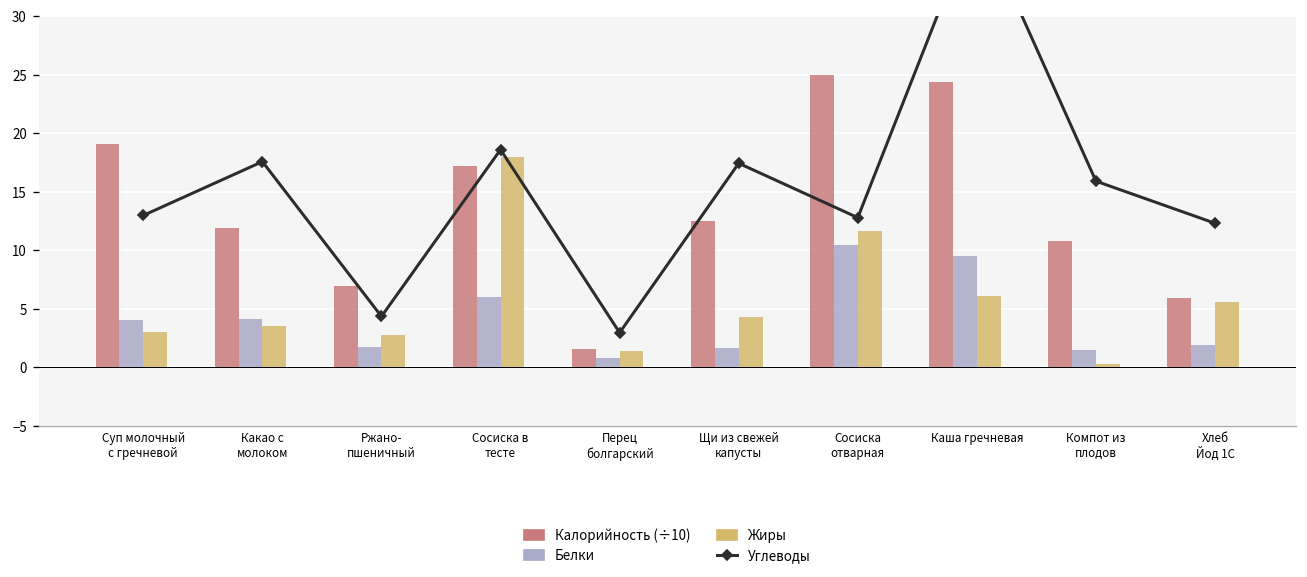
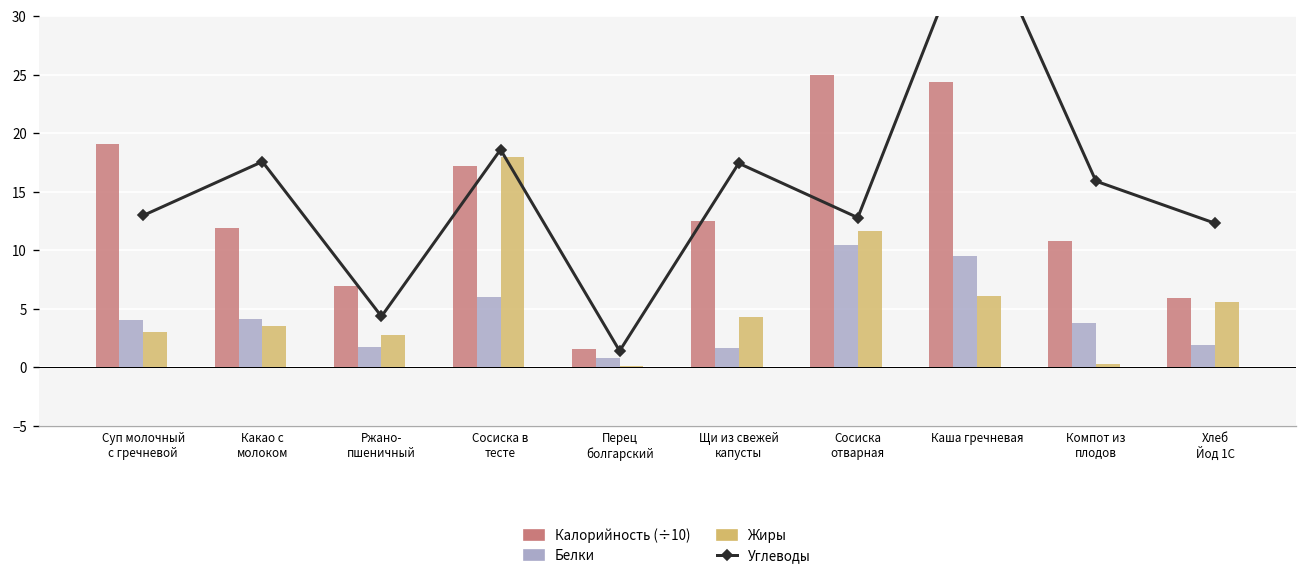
Углеводы, Перец болгарский: 3 -> 1
Жиры, Перец болгарский: 1 -> 0
Белки, Компот из плодов: 2 -> 4
